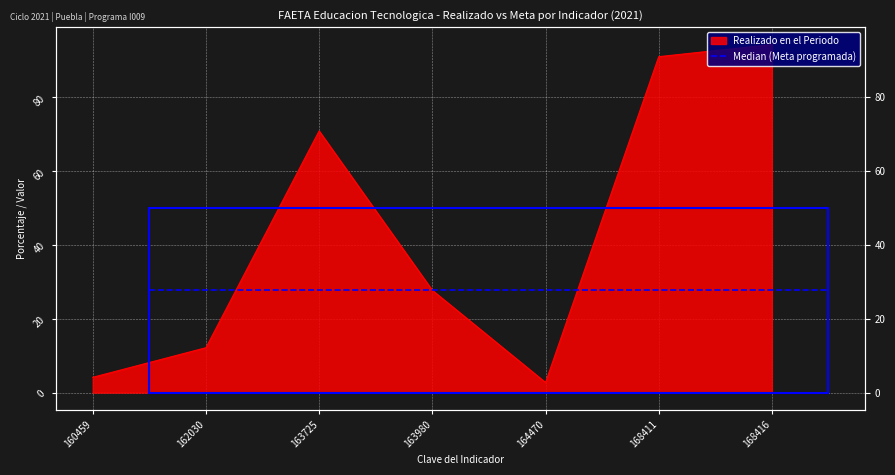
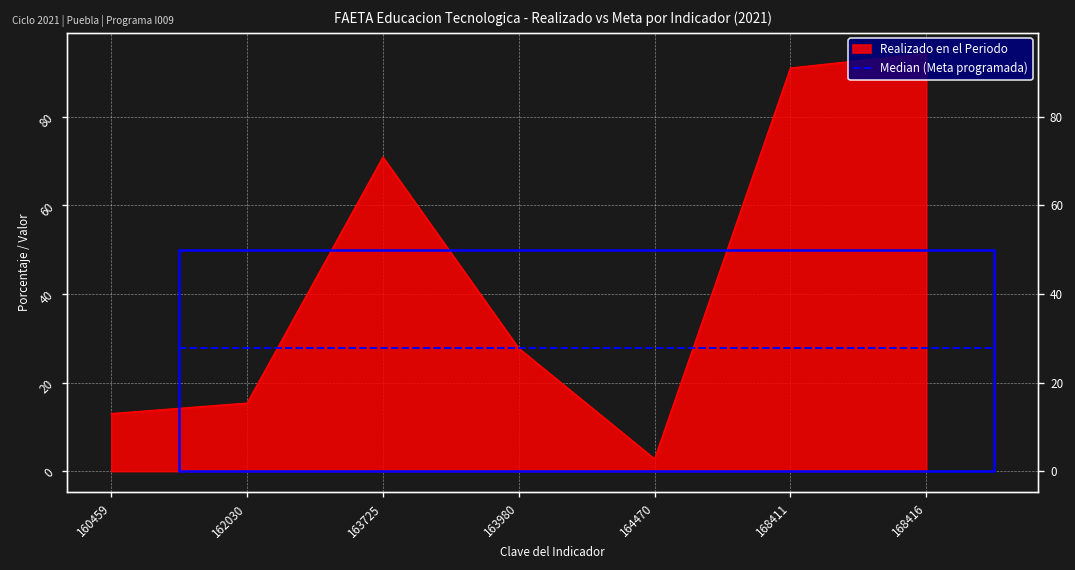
160459: 4 -> 13
162030: 12 -> 15
